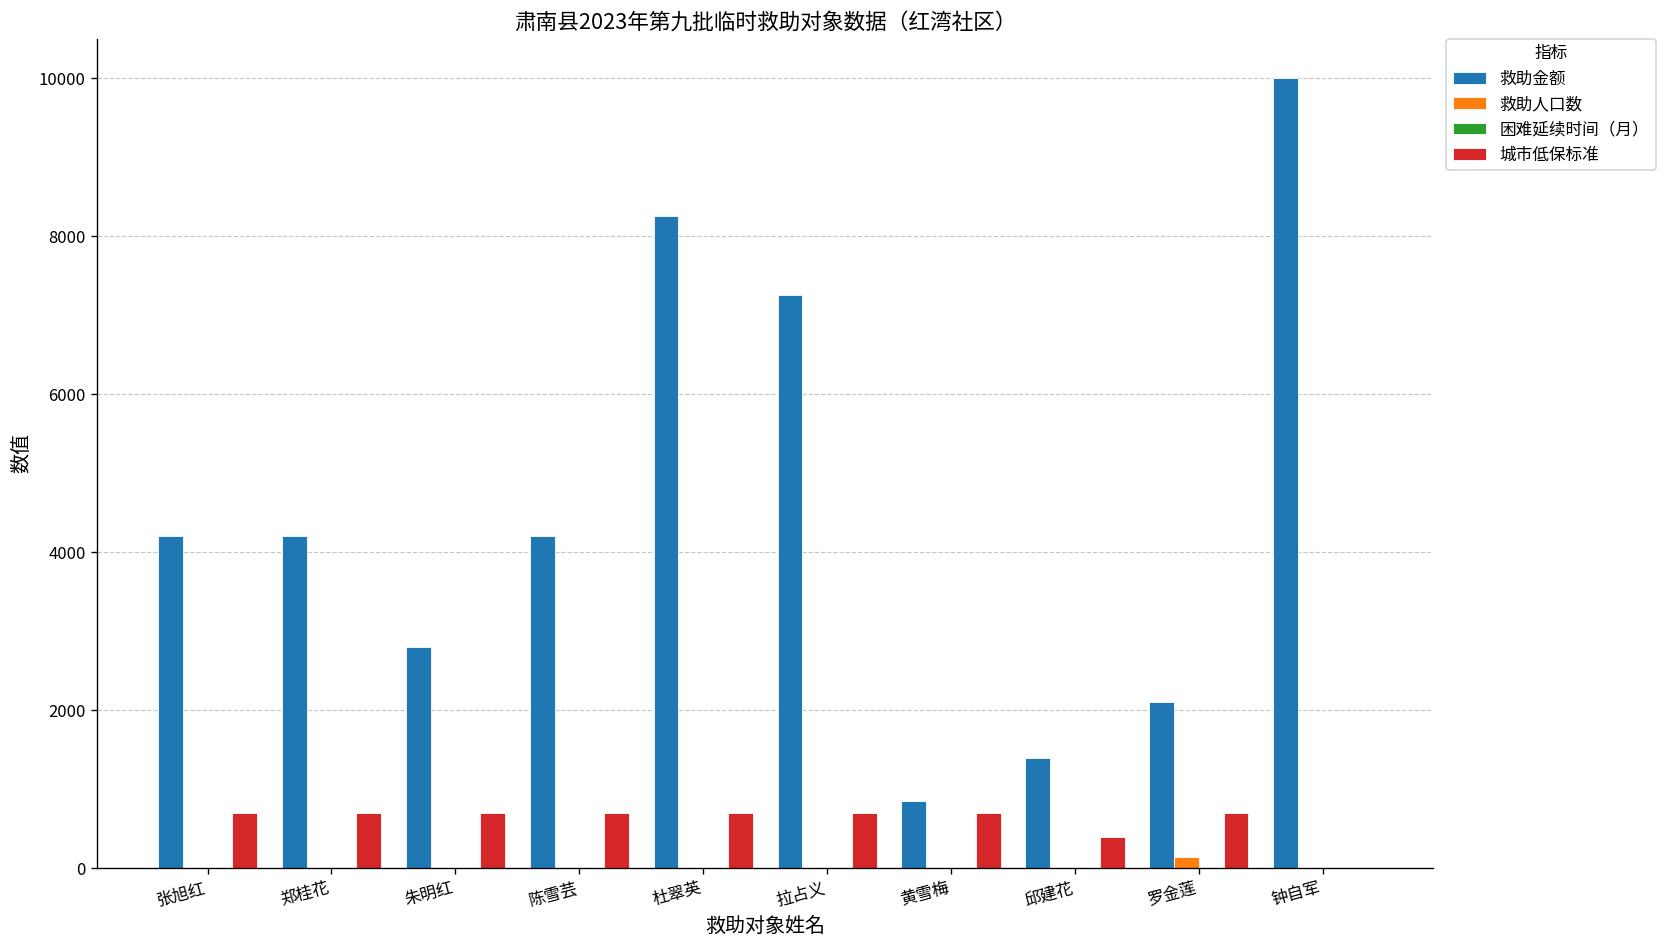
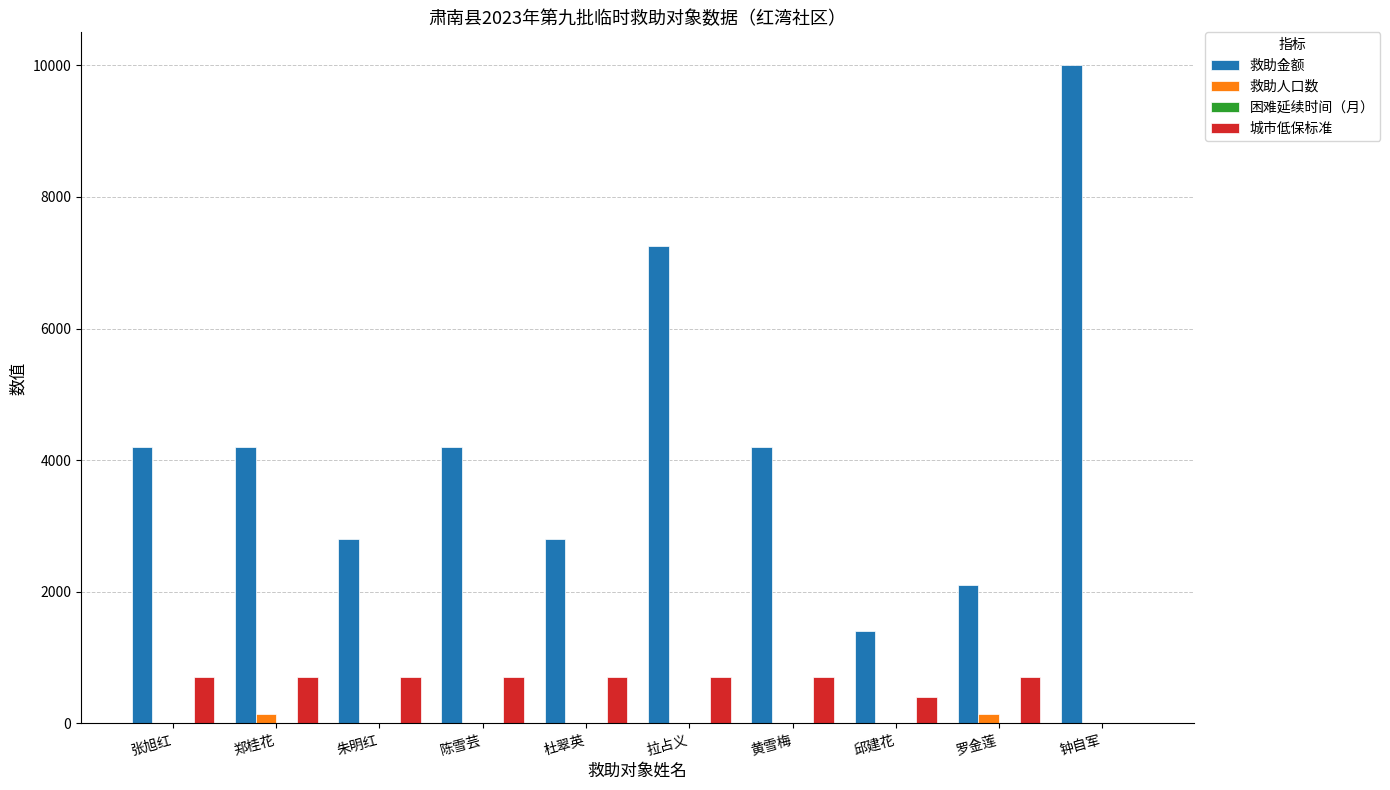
救助人口数, 郑桂花: 0 -> 100
救助金额, 杜翠英: 8300 -> 2800
救助金额, 黄雪梅: 800 -> 4200
